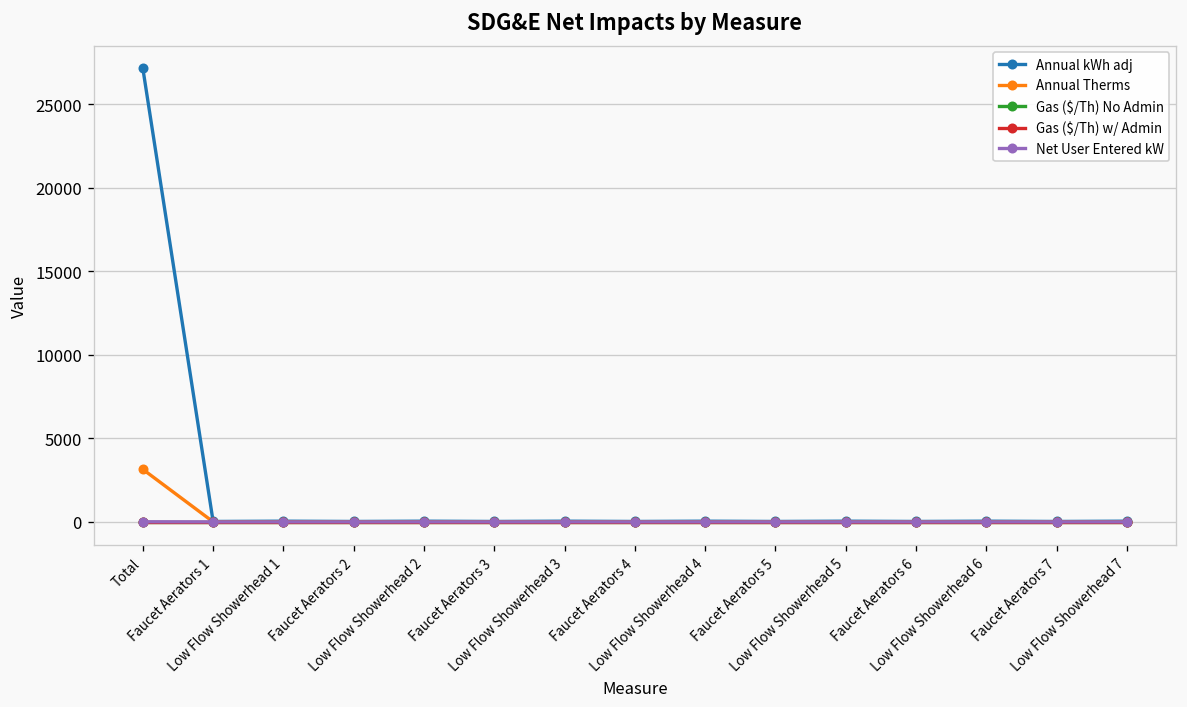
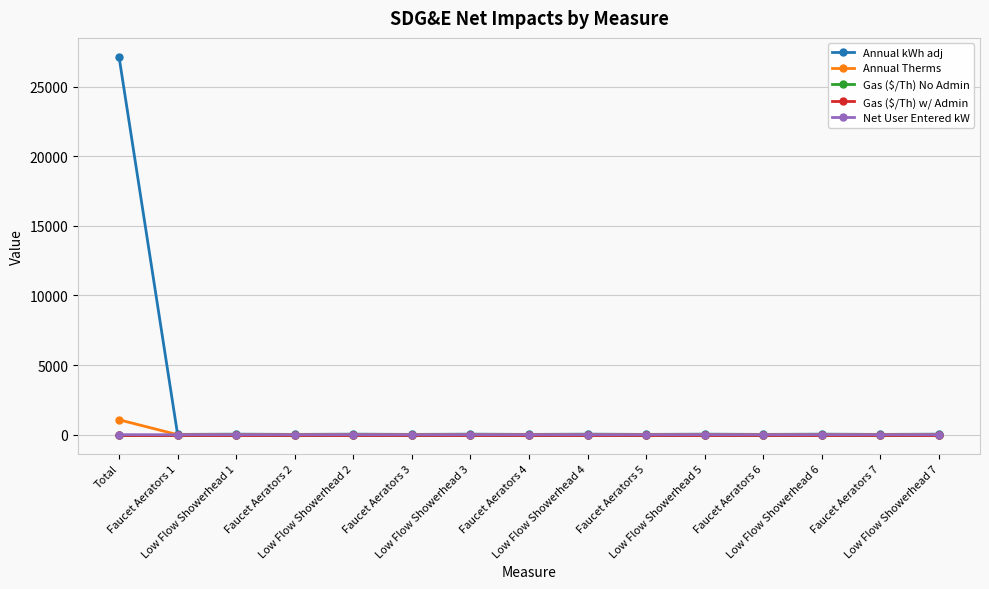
Annual Therms, Total: 3100 -> 1100
